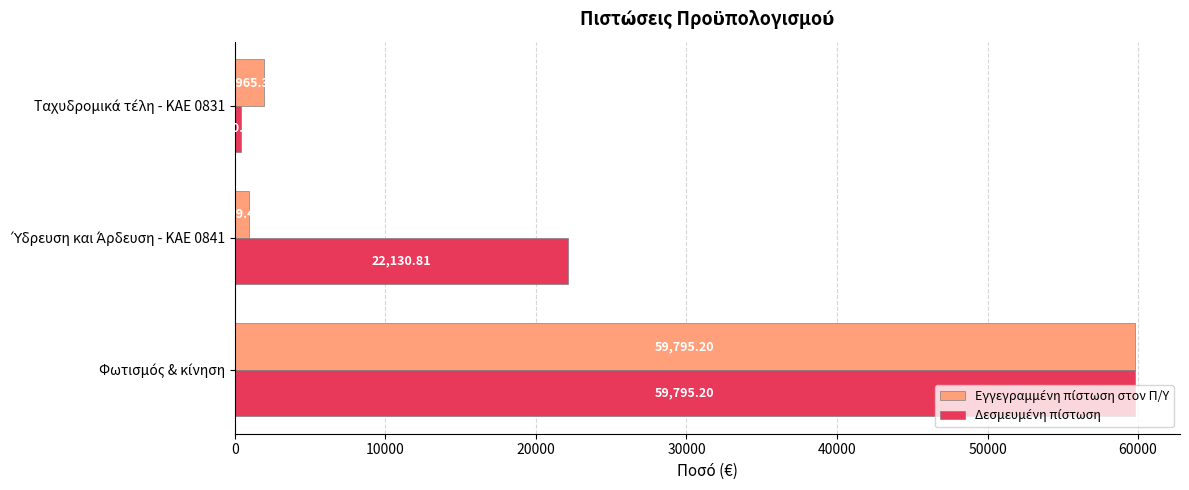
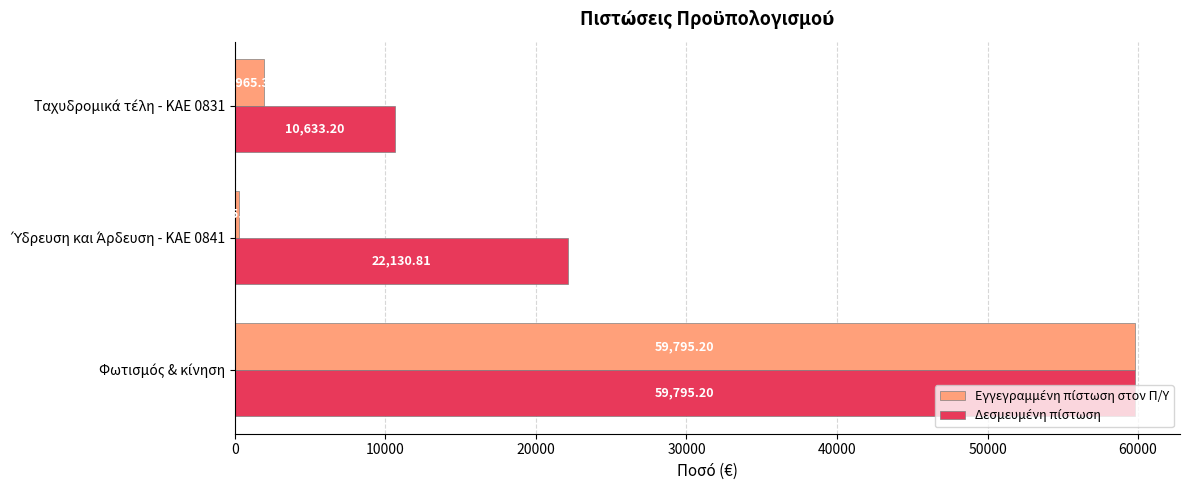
Δεσμευμένη πίστωση, Ταχυδρομικά τέλη - ΚΑΕ 0831: 400 -> 10600
Εγγεγραμμένη πίστωση στον Π/Υ, Ύδρευση και Άρδευση - ΚΑΕ 0841: 1000 -> 300
